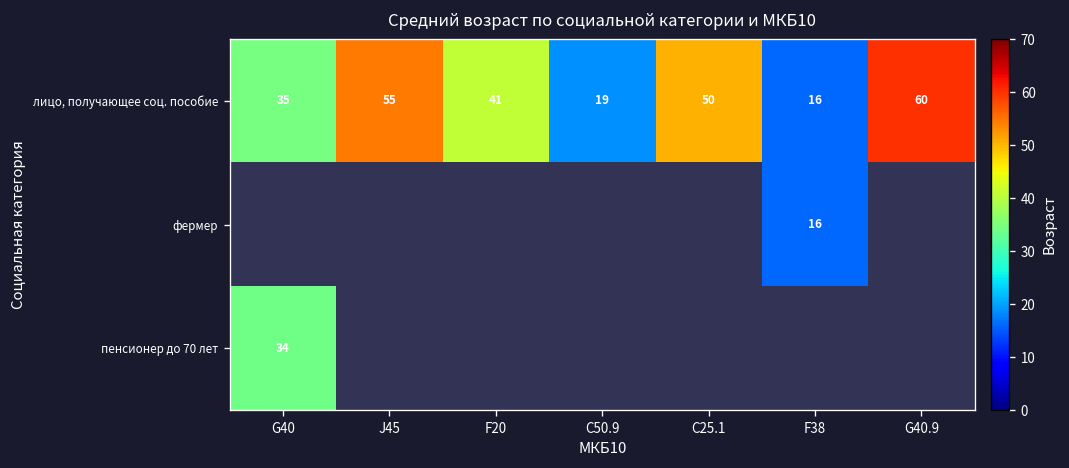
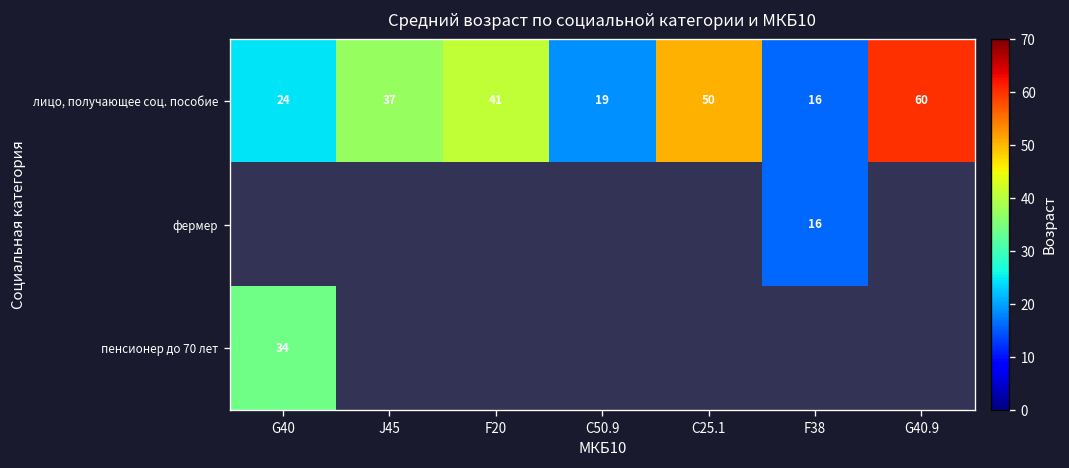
лицо, получающее соц. пособие, G40: 35 -> 24
лицо, получающее соц. пособие, J45: 55 -> 37
